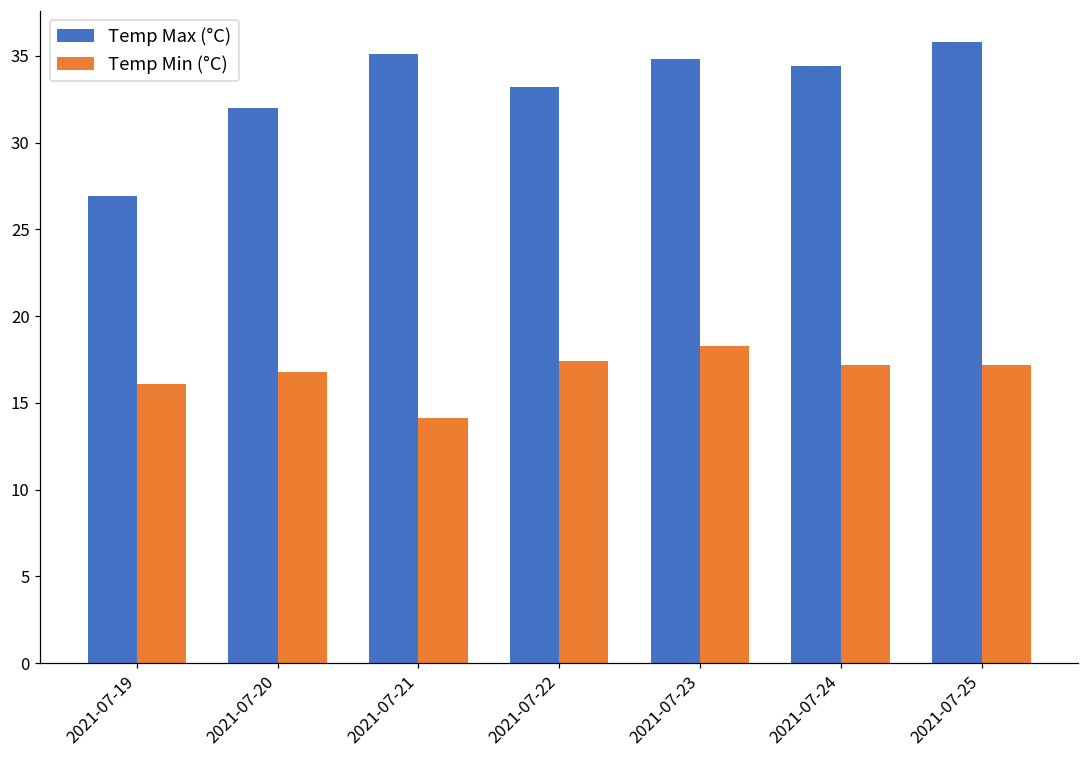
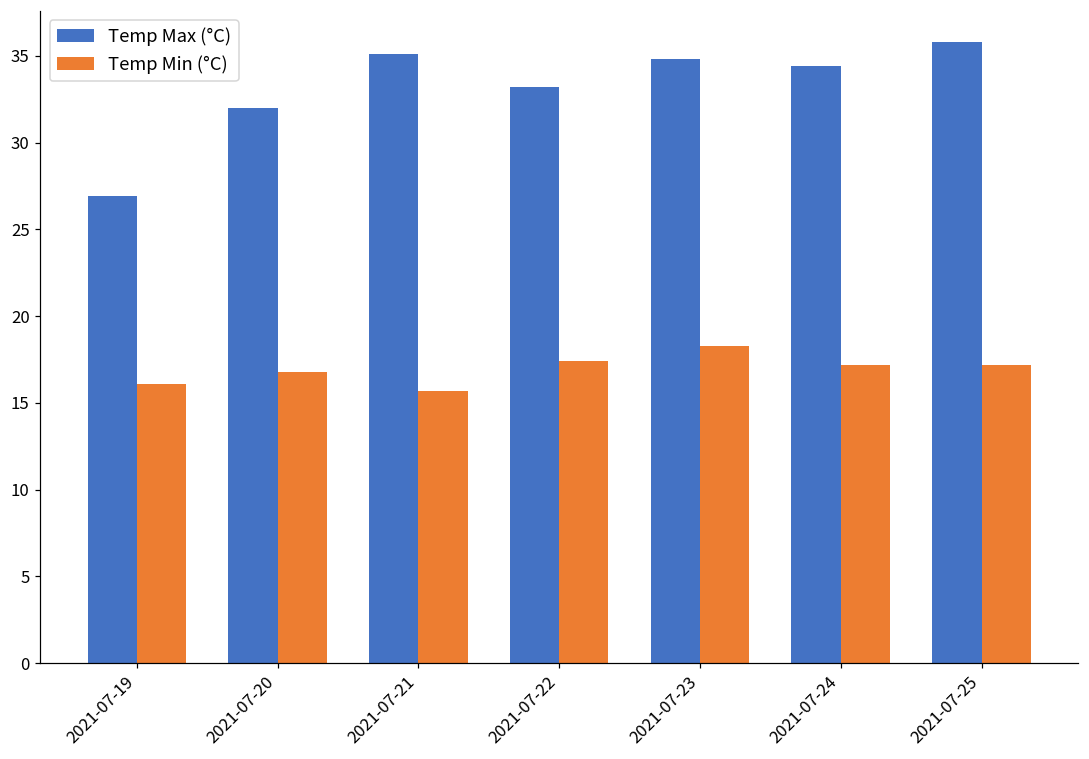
Temp Min (°C), 2021-07-21: 14.1 -> 15.7
